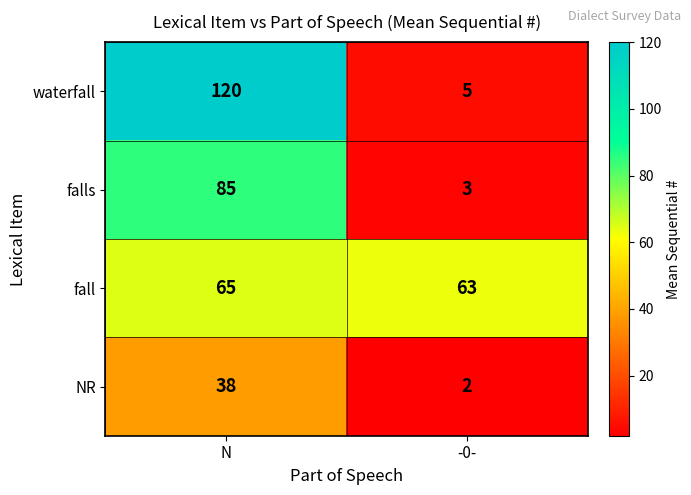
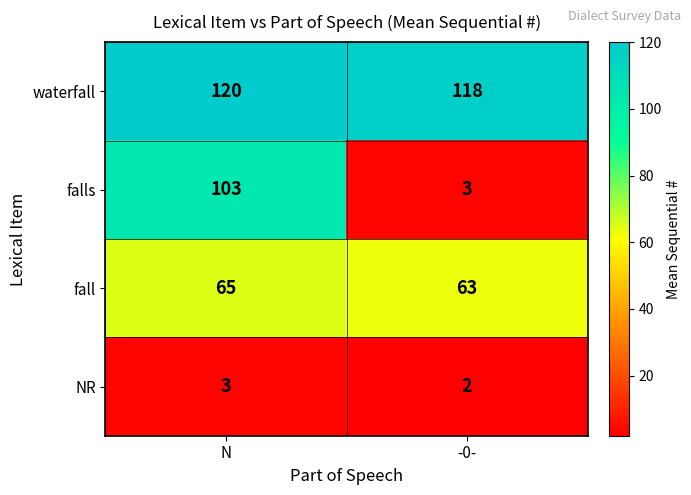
waterfall, -0-: 5 -> 118
falls, N: 85 -> 103
NR, N: 38 -> 3
